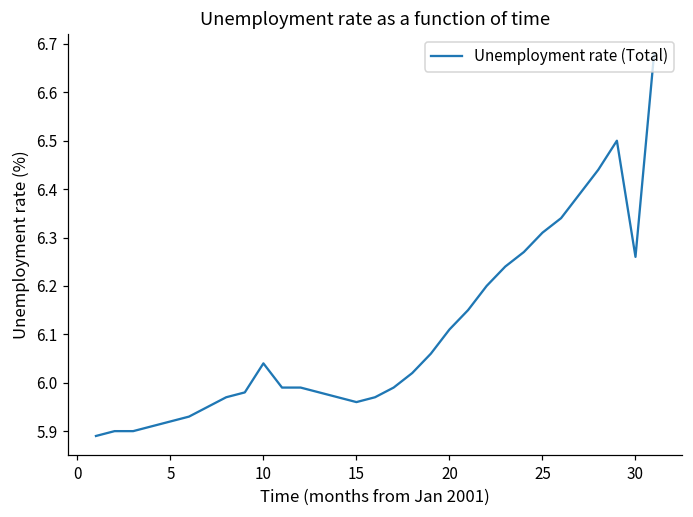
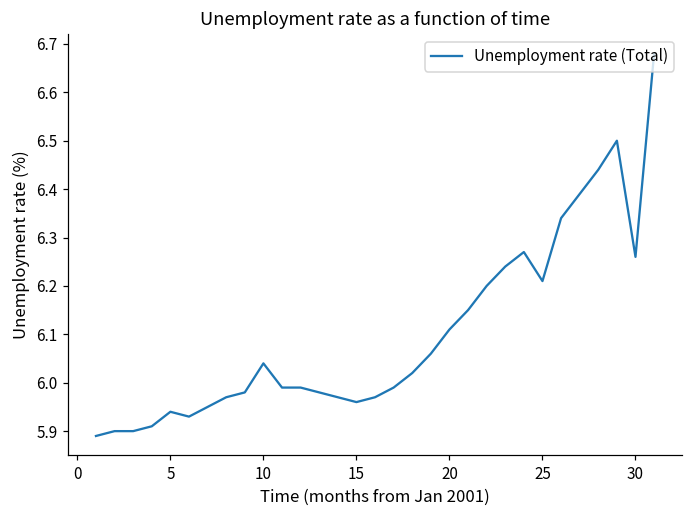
5: 5.92 -> 5.94
25: 6.31 -> 6.21
